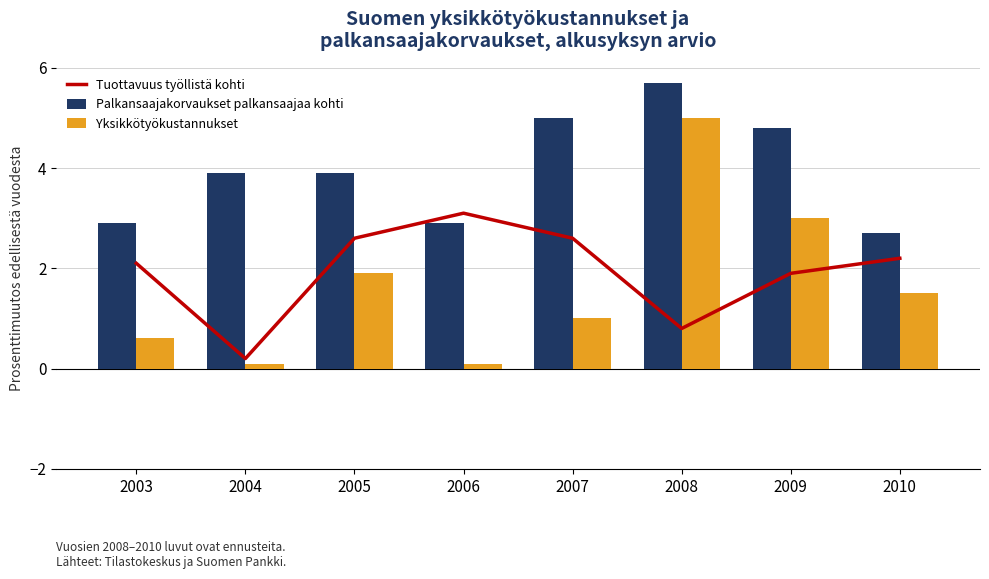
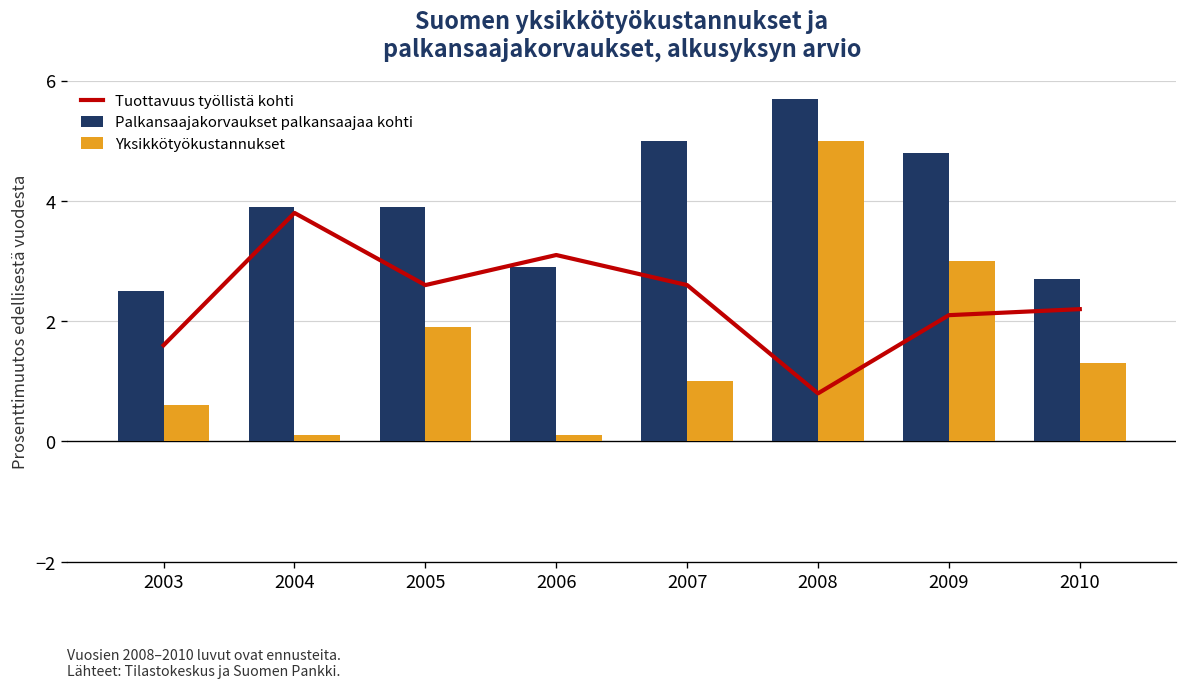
Palkansaajakorvaukset palkansaajaa kohti, 2003: 2.9 -> 2.5
Tuottavuus työllistä kohti, 2003: 2.1 -> 1.6
Tuottavuus työllistä kohti, 2004: 0.2 -> 3.8
Tuottavuus työllistä kohti, 2009: 1.9 -> 2.1
Yksikkötyökustannukset, 2010: 1.5 -> 1.3
